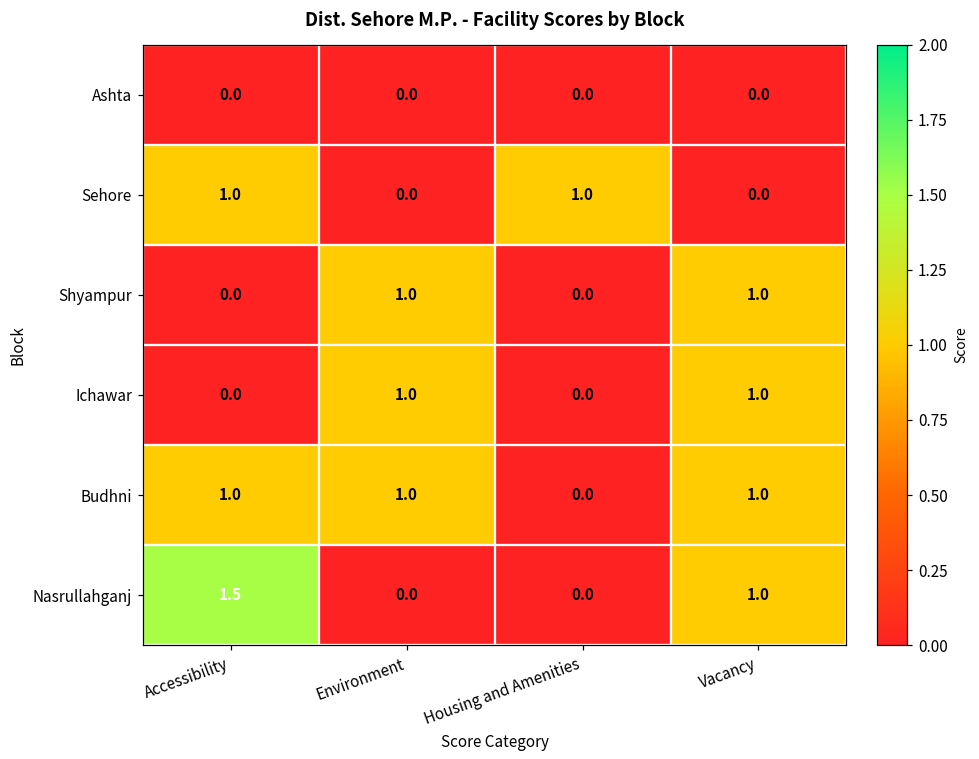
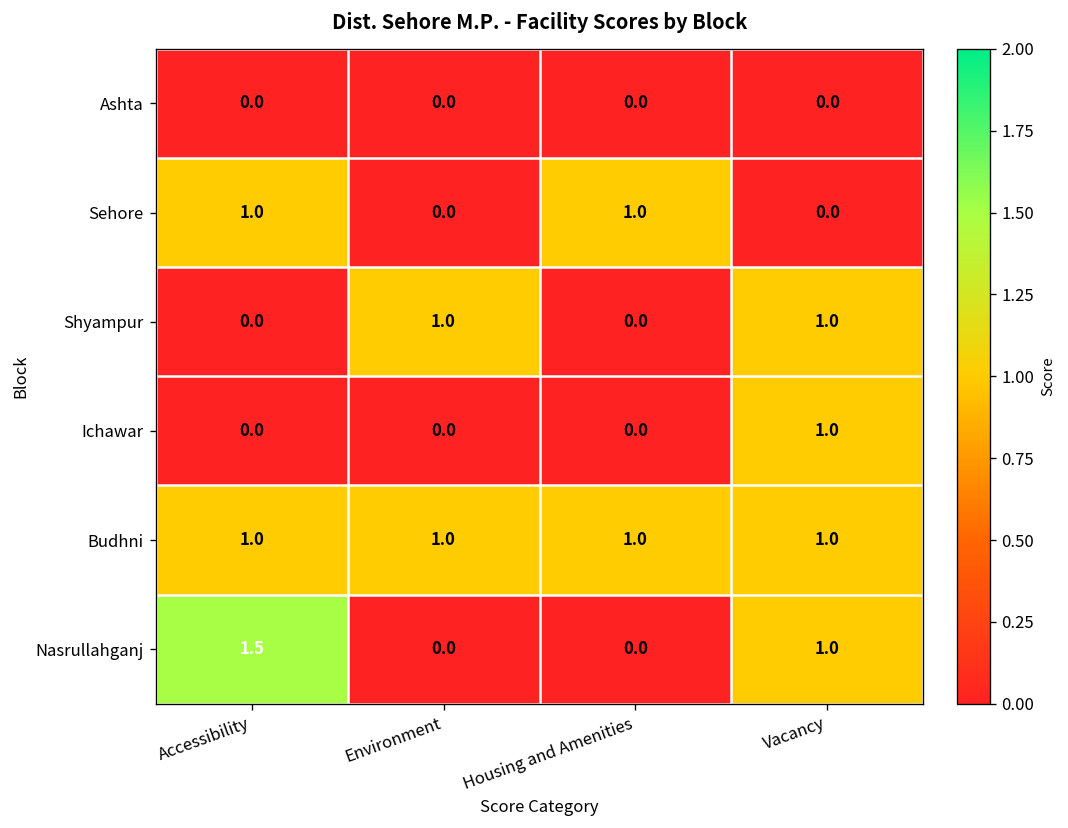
Ichawar, Environment: 1.0 -> 0.0
Budhni, Housing and Amenities: 0.0 -> 1.0
